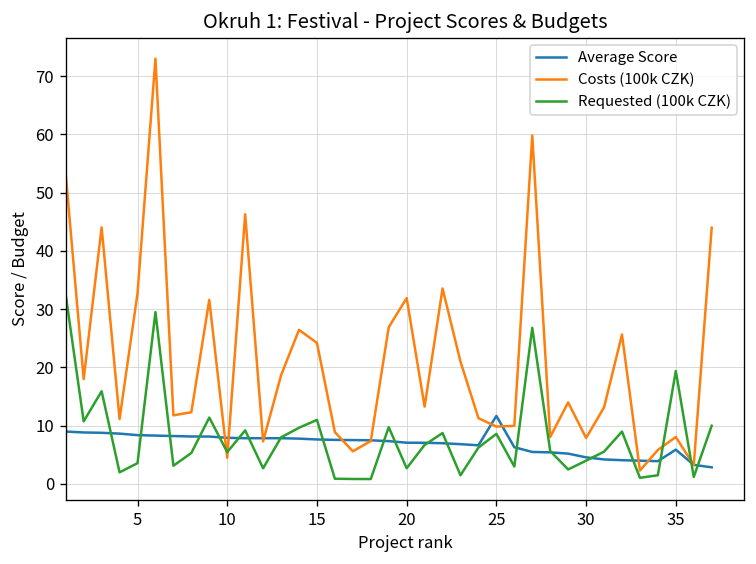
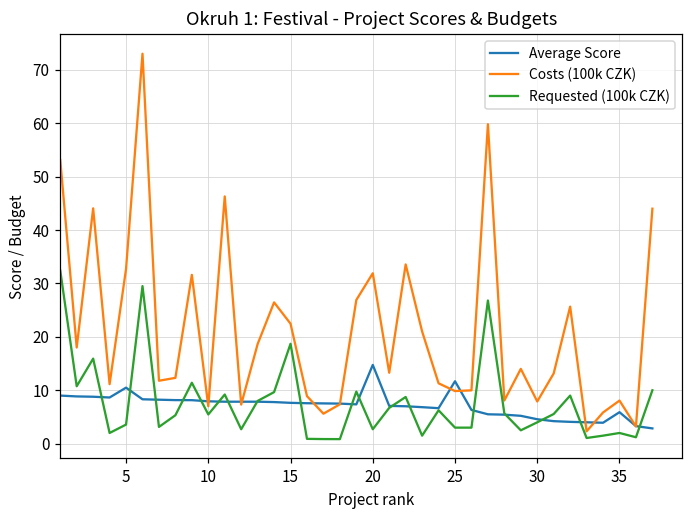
Average Score, 5: 8 -> 10
Costs (100k CZK), 10: 5 -> 7
Costs (100k CZK), 15: 24 -> 22
Requested (100k CZK), 15: 11 -> 19
Average Score, 20: 7 -> 15
Requested (100k CZK), 25: 9 -> 3
Requested (100k CZK), 35: 19 -> 2
